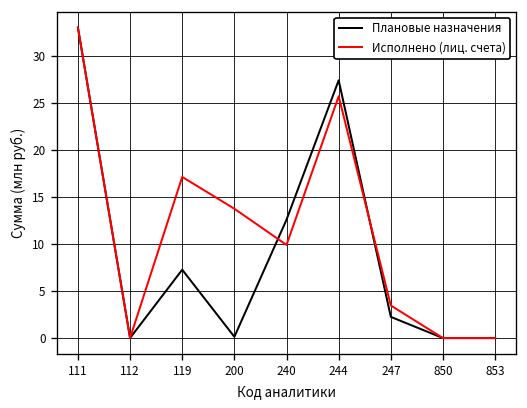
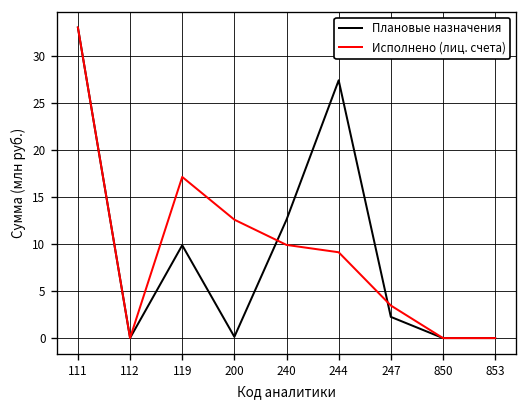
Плановые назначения, 119: 7 -> 10
Исполнено (лиц. счета), 200: 14 -> 13
Исполнено (лиц. счета), 244: 26 -> 9
